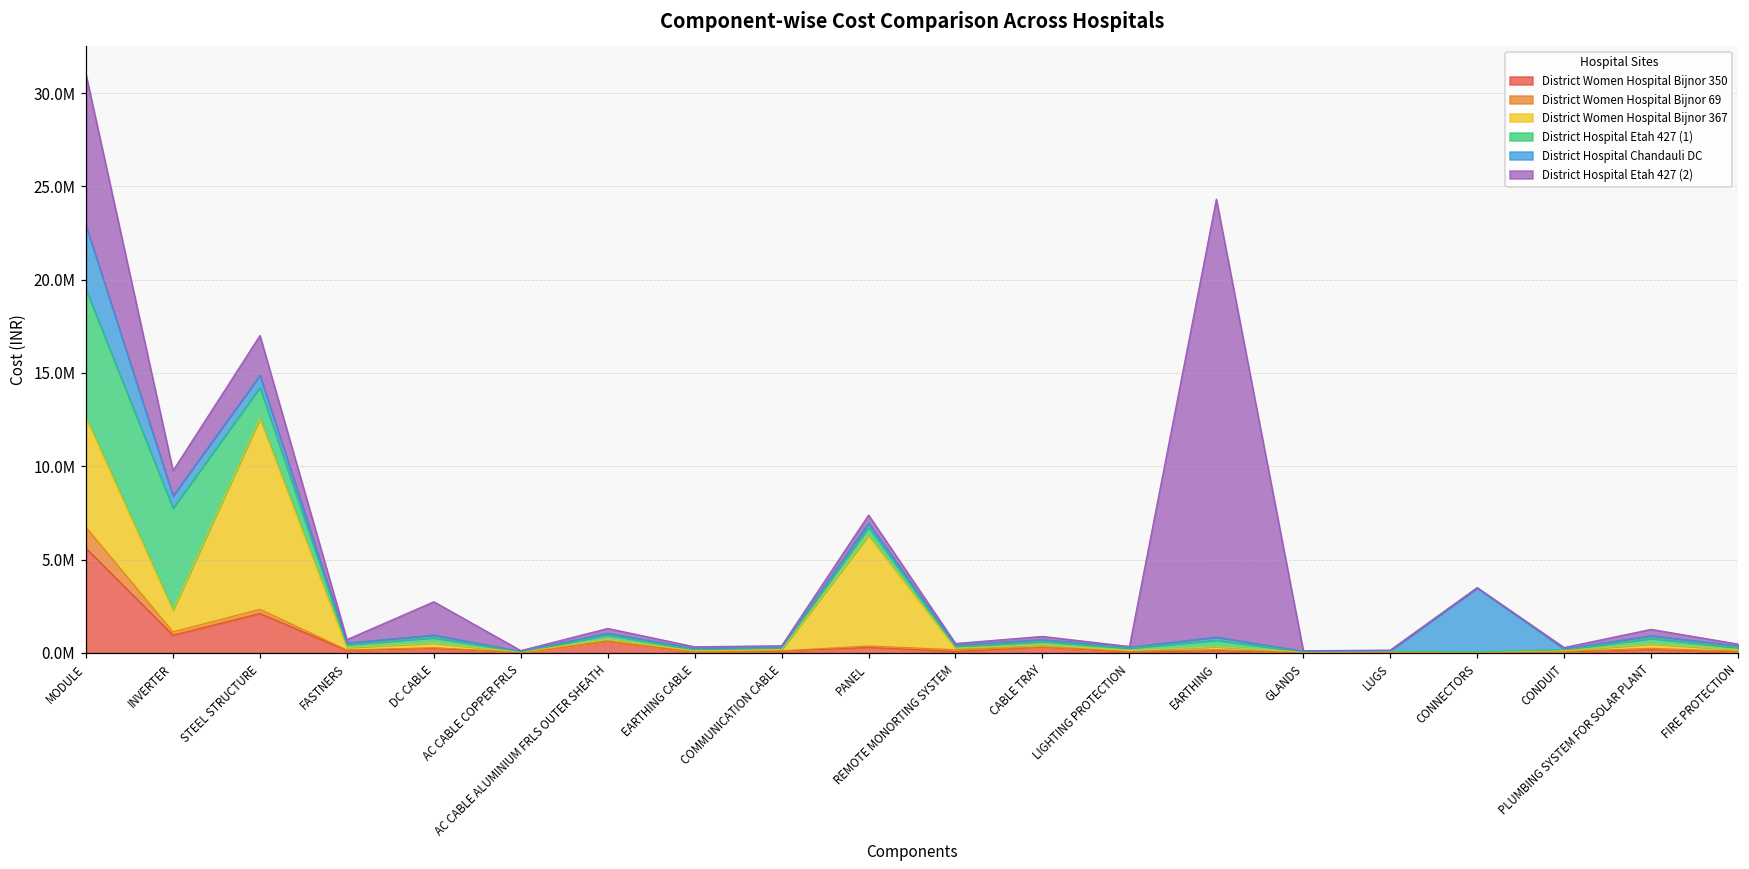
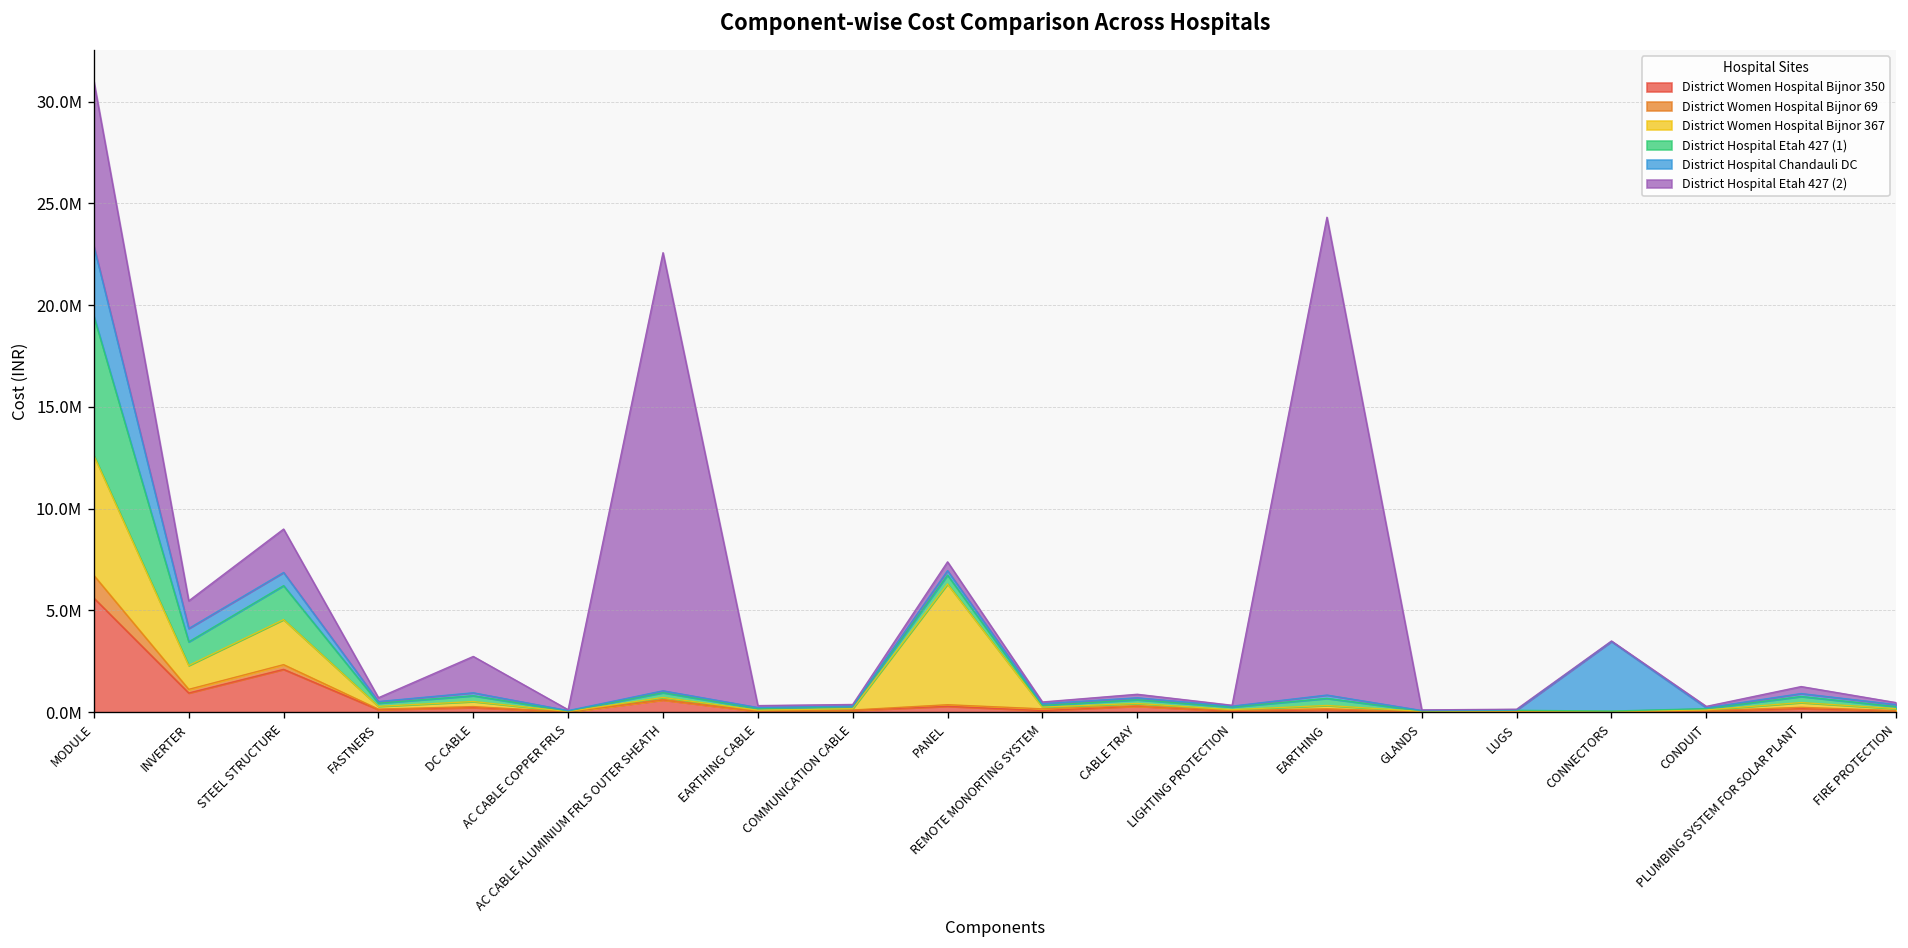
District Hospital Etah 427 (1), INVERTER: 5500000 -> 1200000
District Women Hospital Bijnor 367, STEEL STRUCTURE: 10200000 -> 2200000
District Hospital Etah 427 (2), AC CABLE ALUMINIUM FRLS OUTER SHEATH: 300000 -> 21500000
